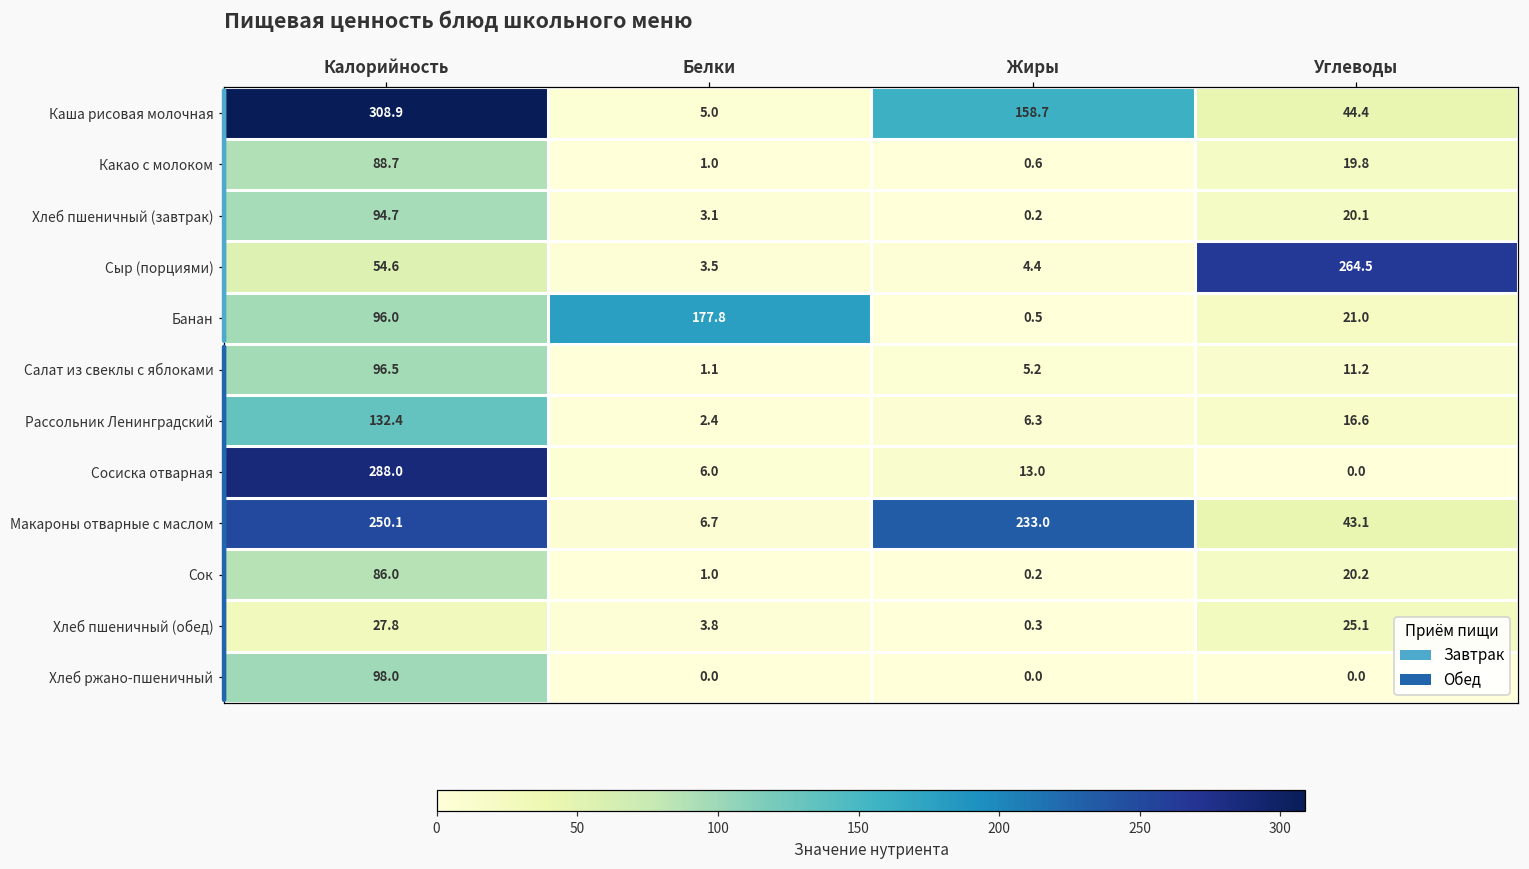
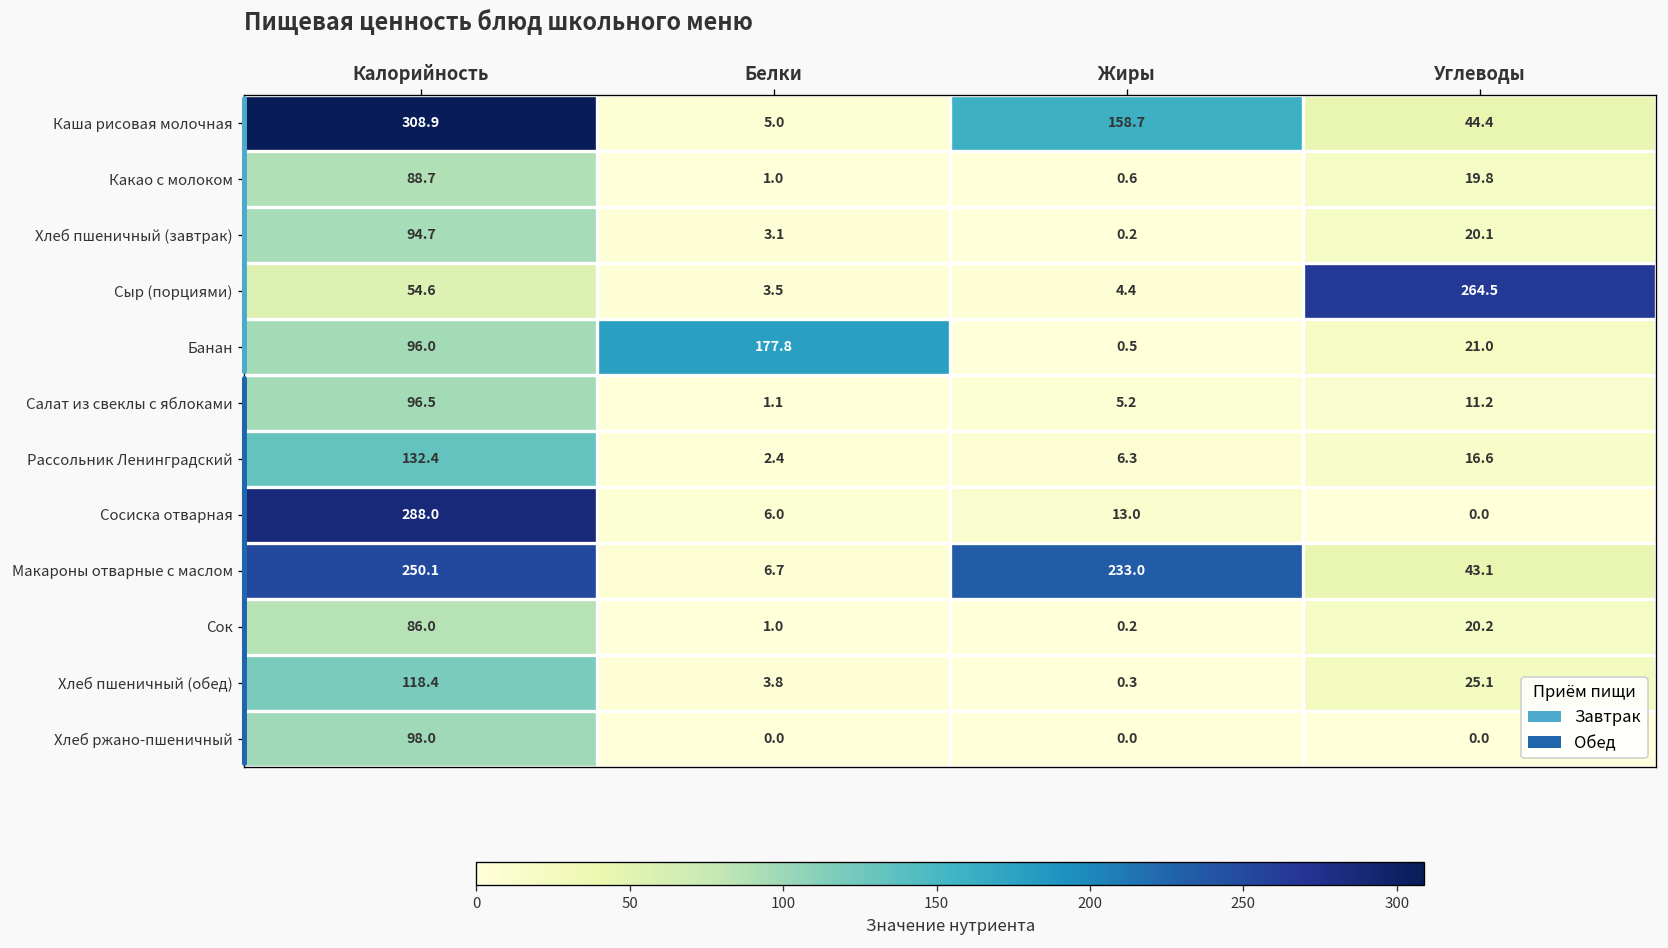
Хлеб пшеничный (обед), Калорийность: 27.8 -> 118.4
